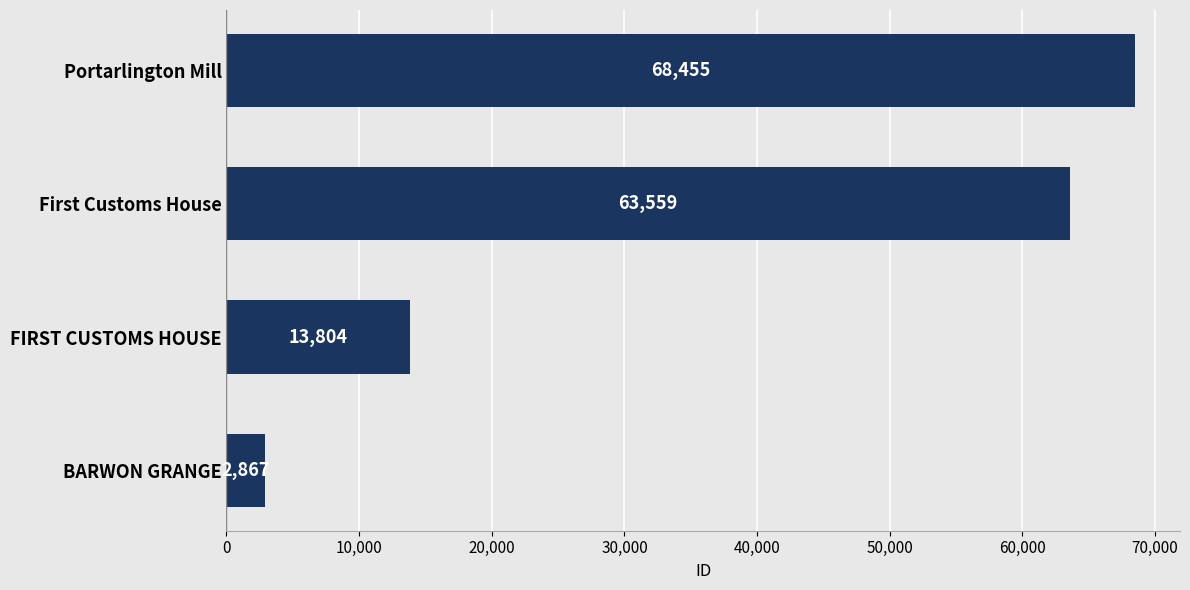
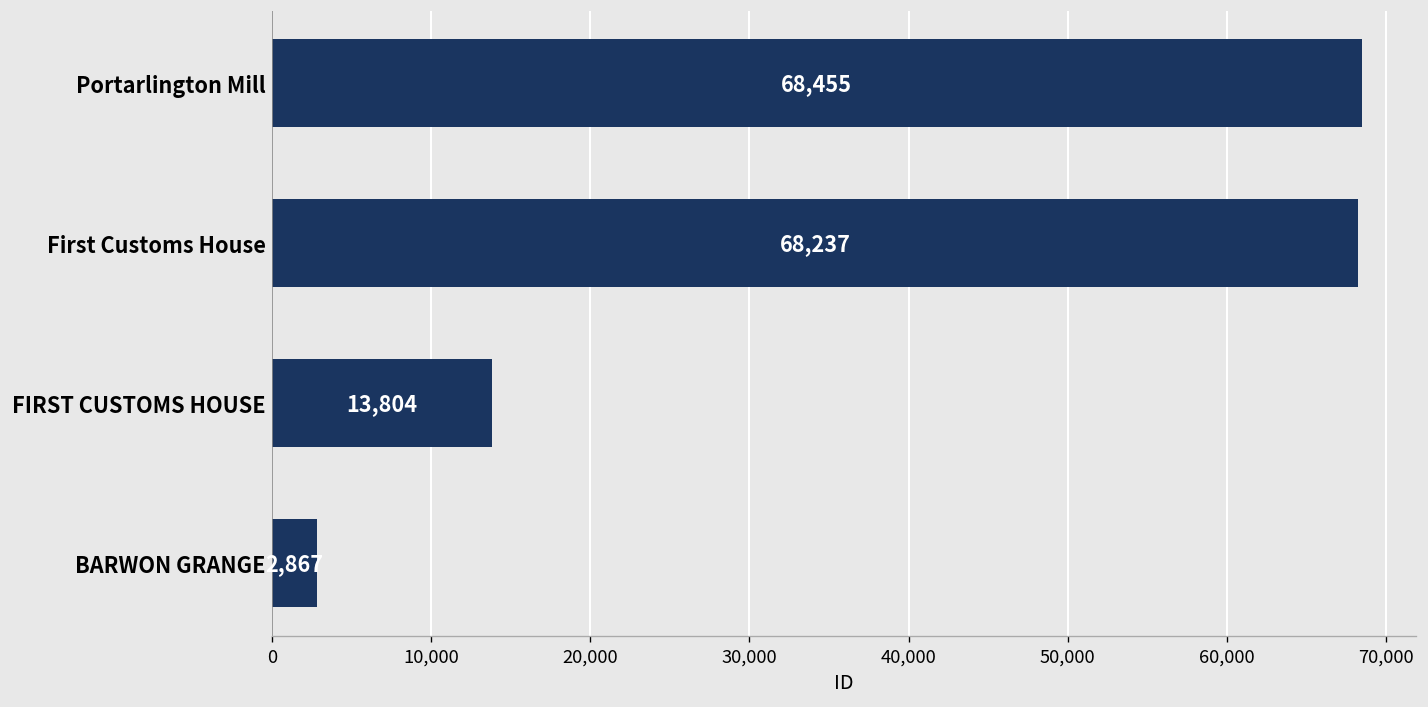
First Customs House: 63,559 -> 68,237
